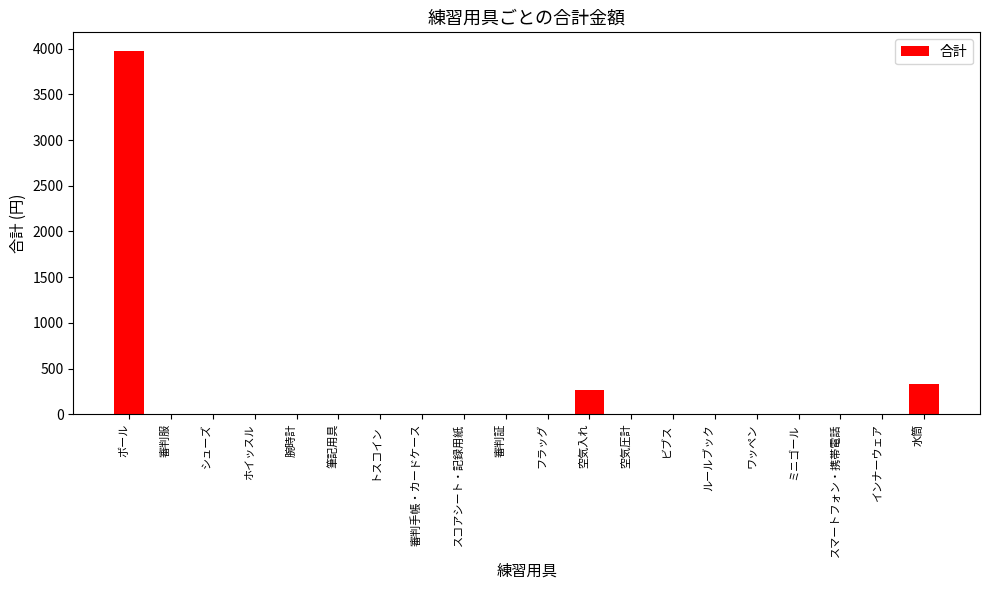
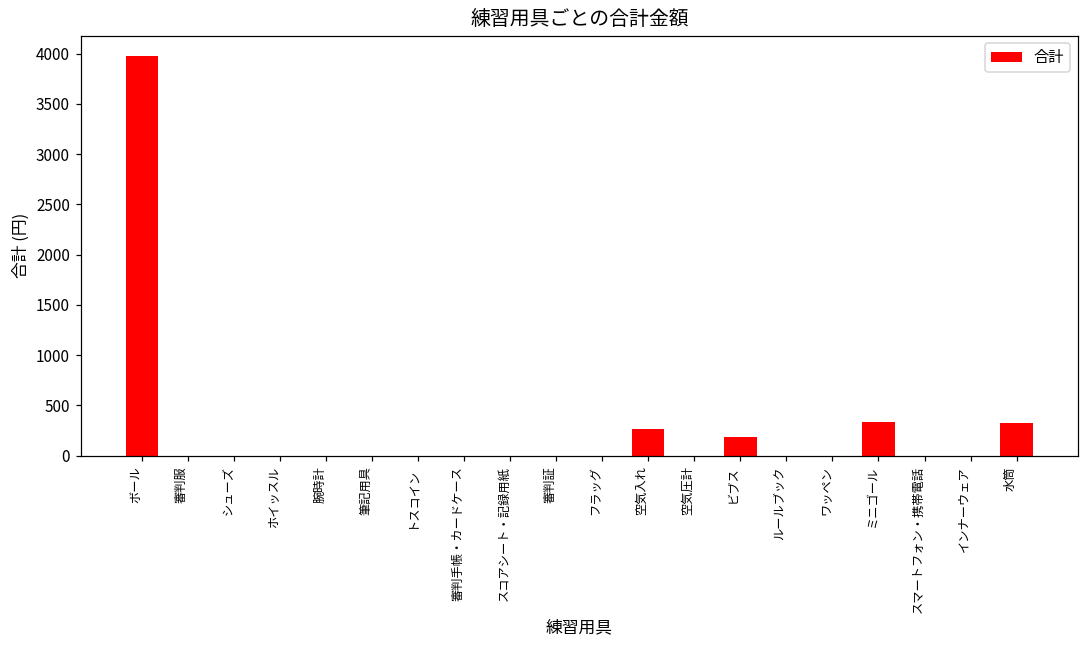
ビブス: 0 -> 200
ミニゴール: 0 -> 300
